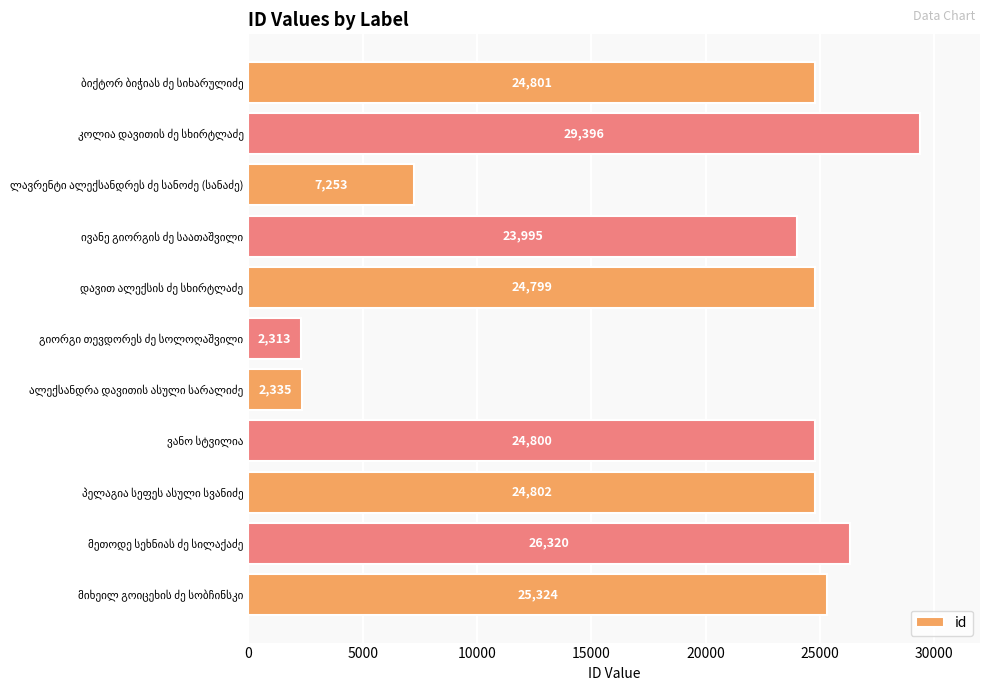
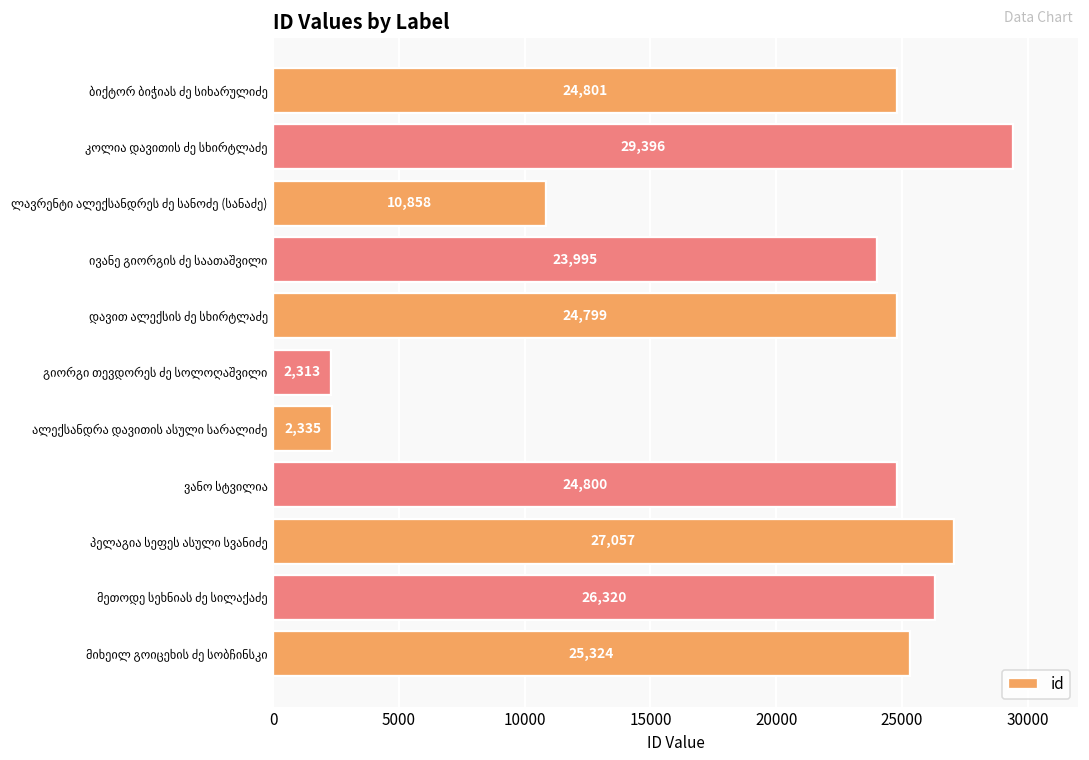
ლავრენტი ალექსანდრეს ძე სანოძე (სანაძე): 7,253 -> 10,858
პელაგია სეფეს ასული სვანიძე: 24,802 -> 27,057
